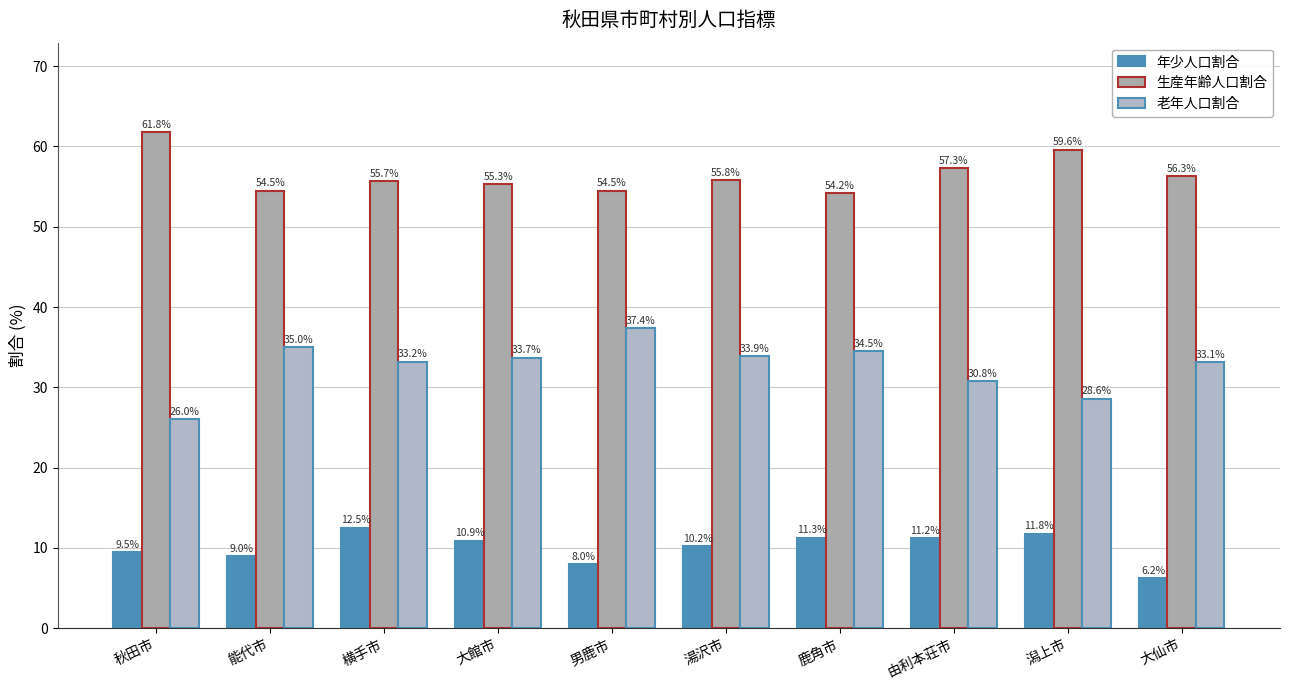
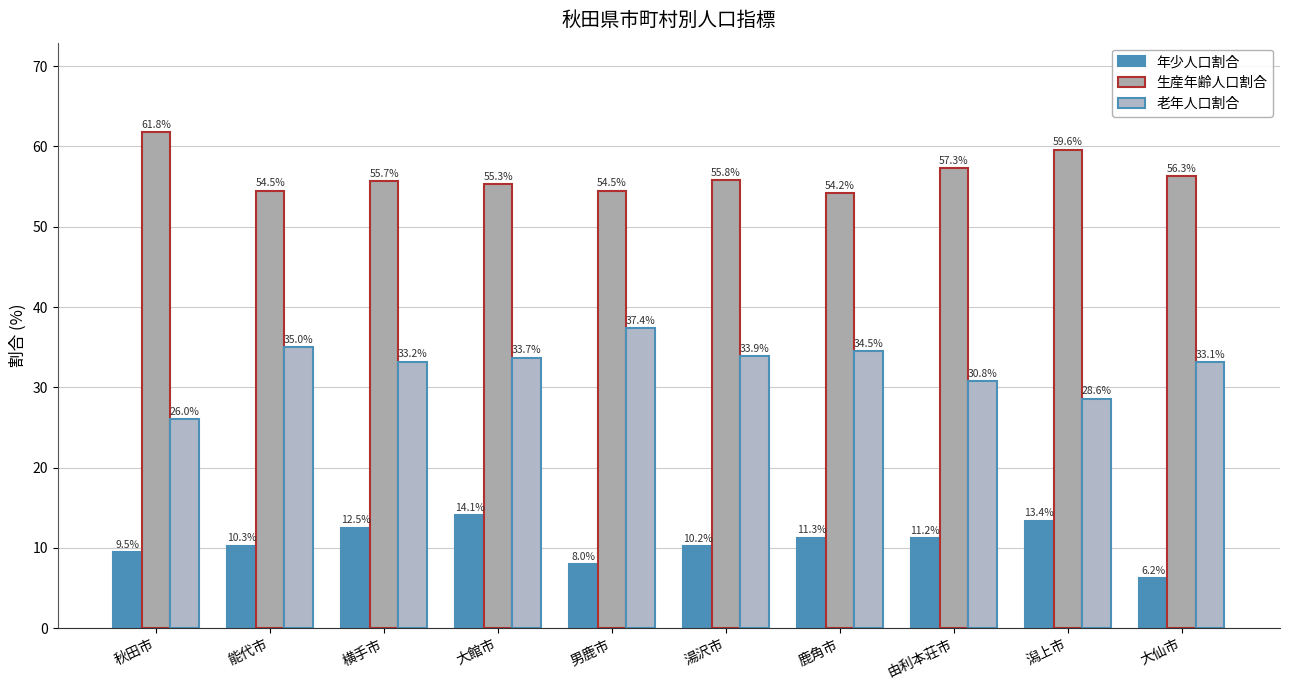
年少人口割合, 能代市: 9.0% -> 10.3%
年少人口割合, 大館市: 10.9% -> 14.1%
年少人口割合, 潟上市: 11.8% -> 13.4%
